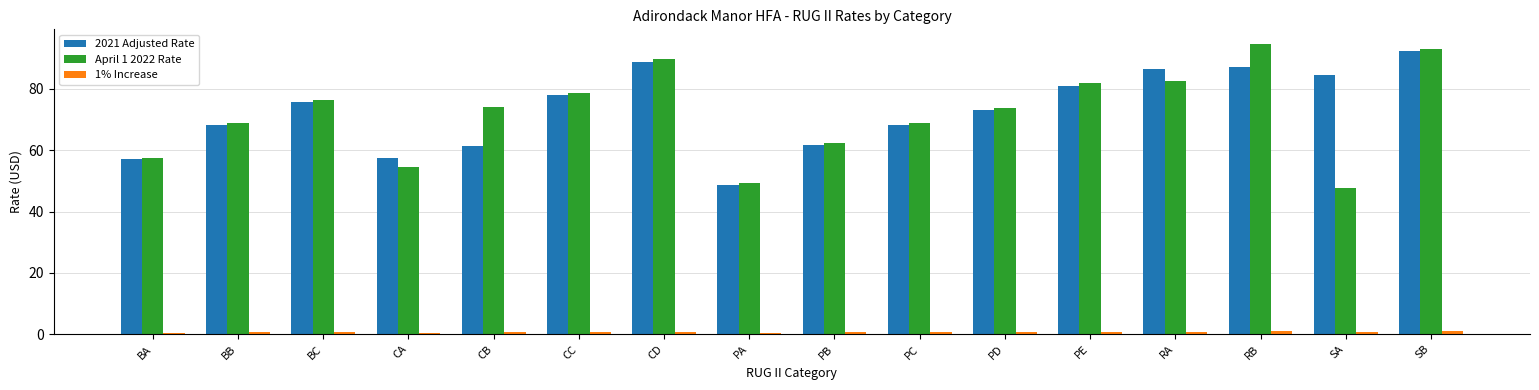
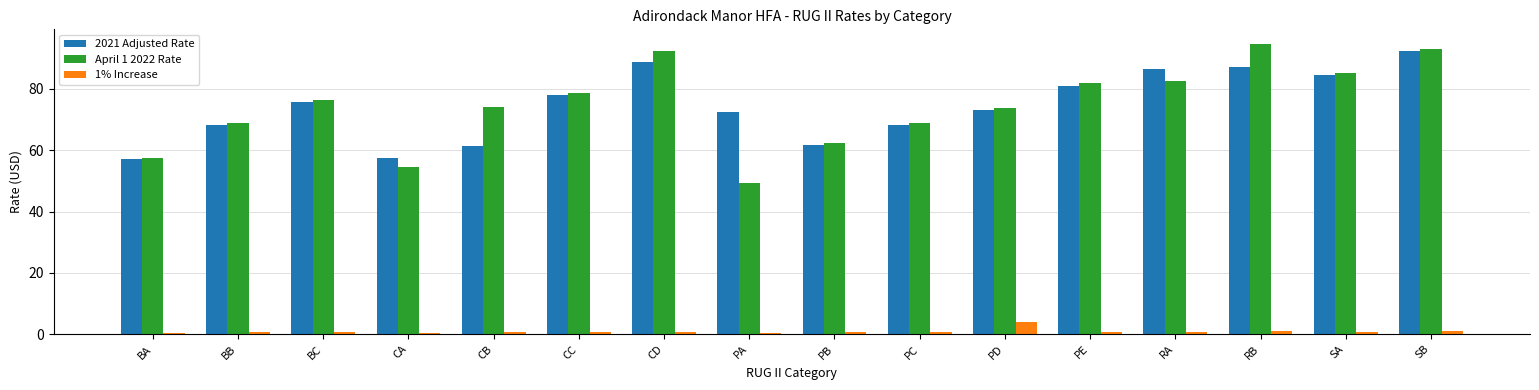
April 1 2022 Rate, CD: 90 -> 92
2021 Adjusted Rate, PA: 49 -> 72
1% Increase, PD: 1 -> 4
April 1 2022 Rate, SA: 48 -> 85
